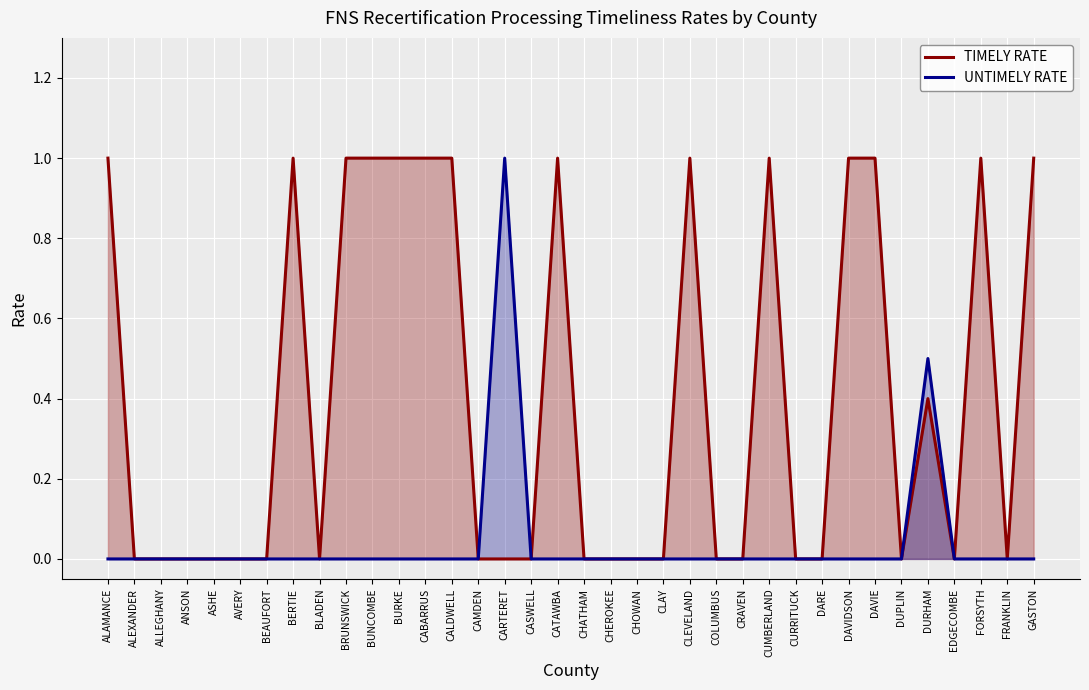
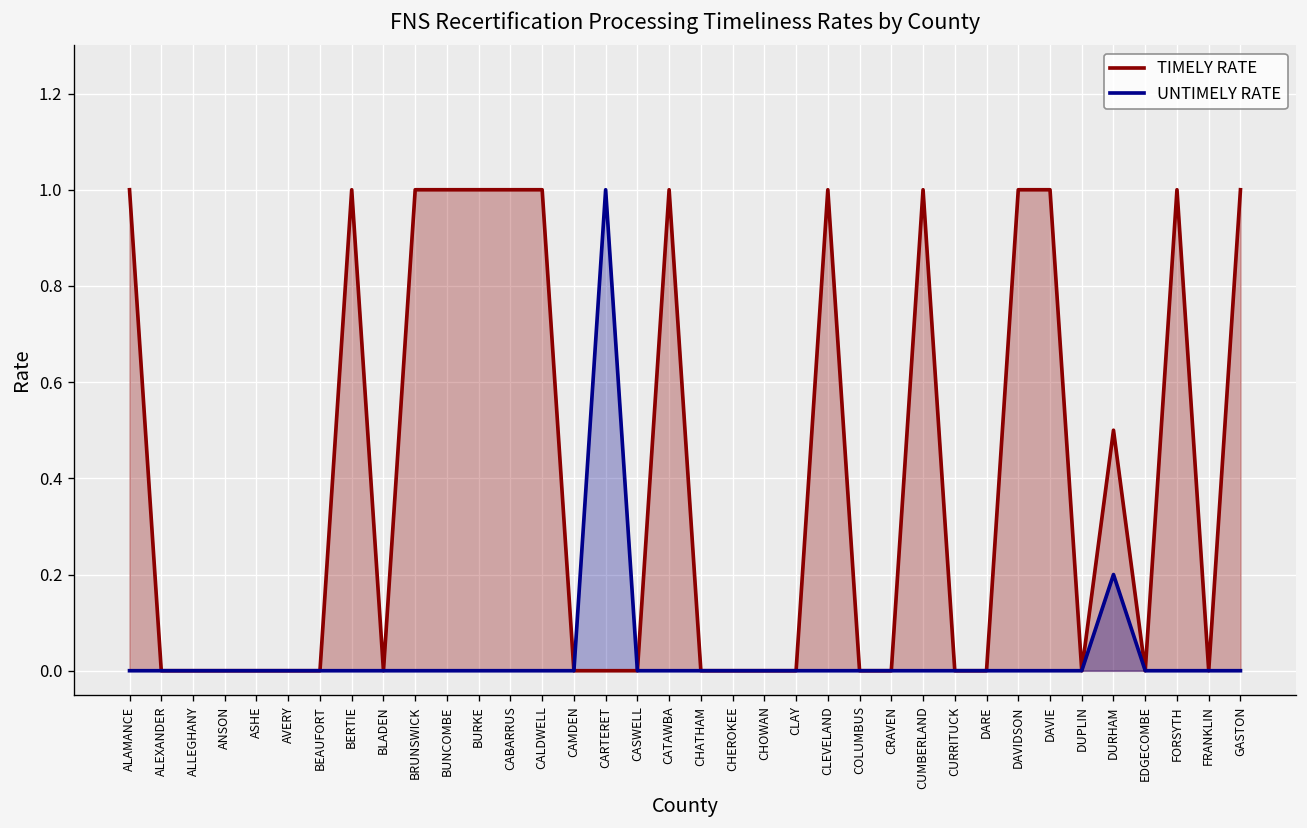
TIMELY RATE, DURHAM: 0.4 -> 0.5
UNTIMELY RATE, DURHAM: 0.5 -> 0.2
